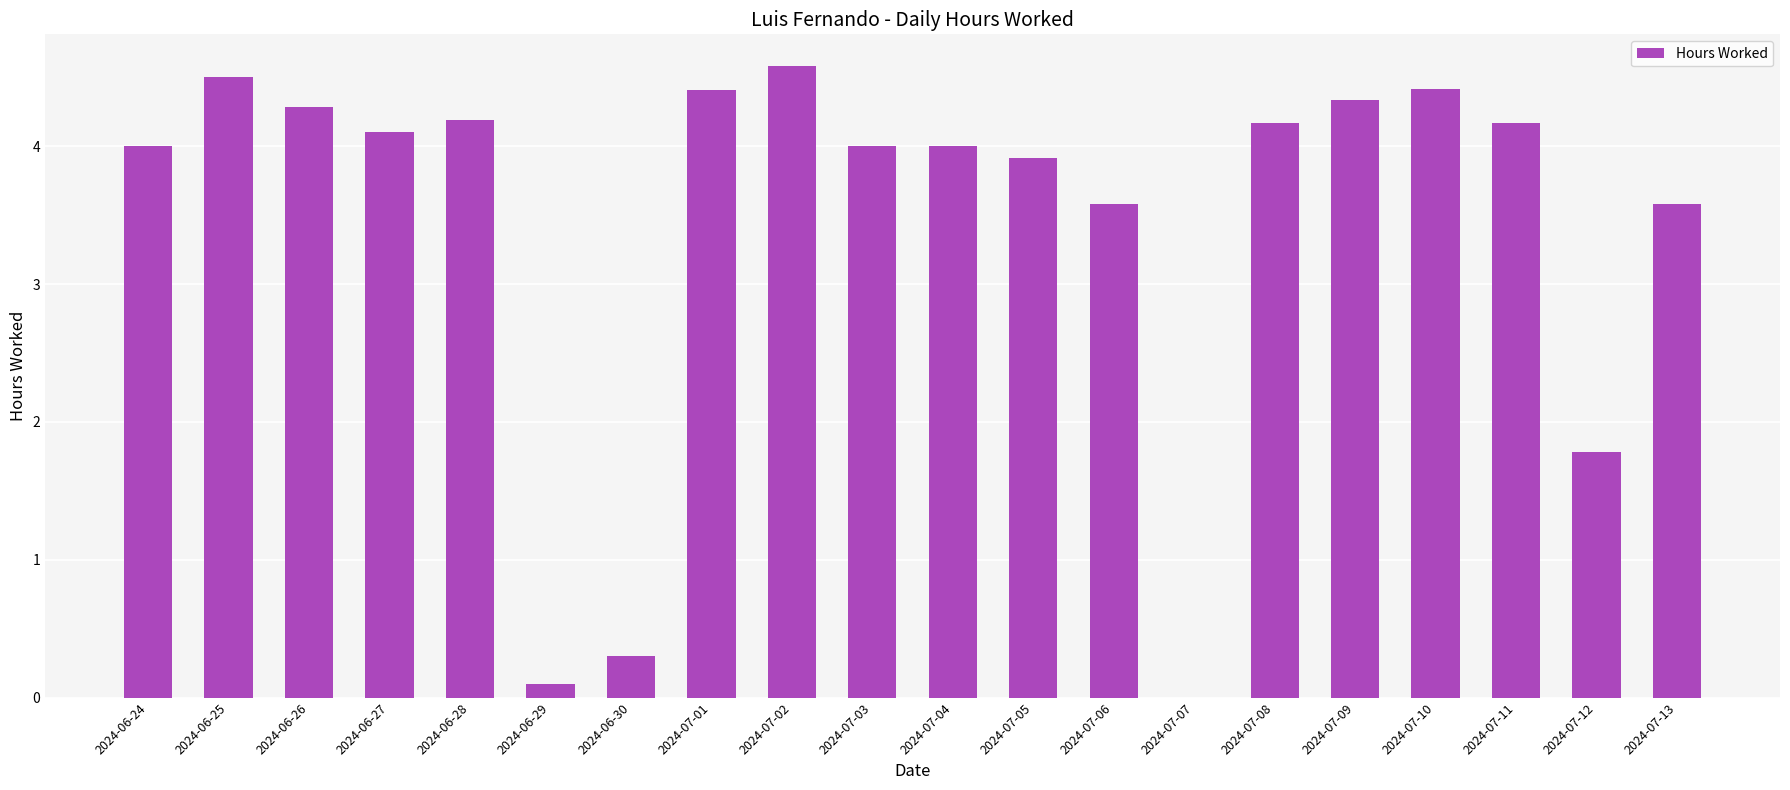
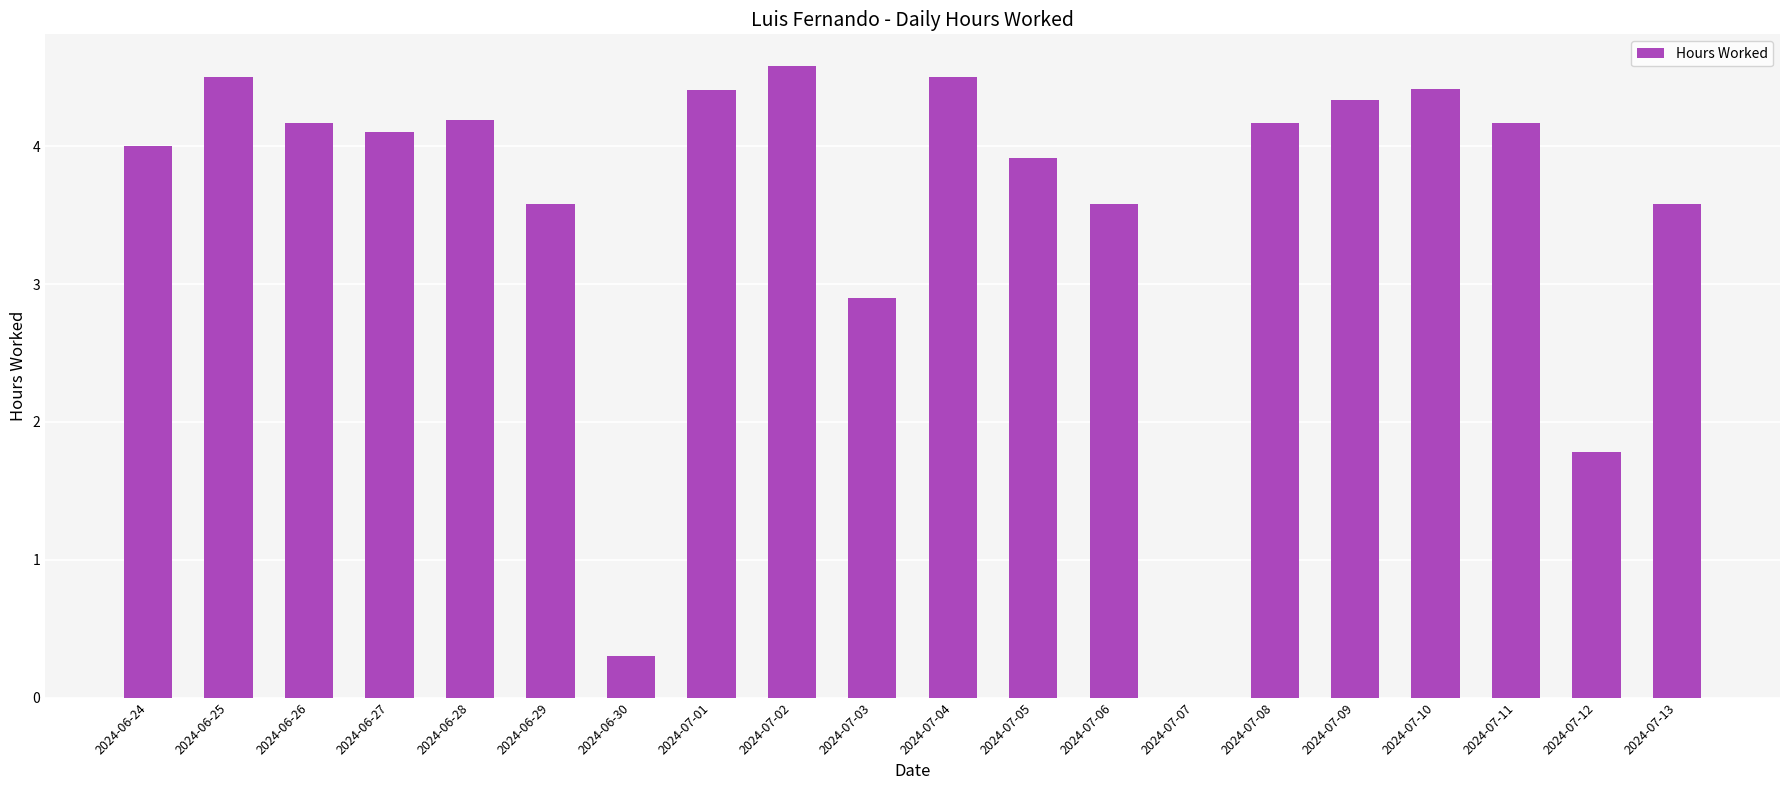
2024-06-26: 4.29 -> 4.17
2024-06-29: 0.10 -> 3.58
2024-07-03: 4.0 -> 2.9
2024-07-04: 4.0 -> 4.5
